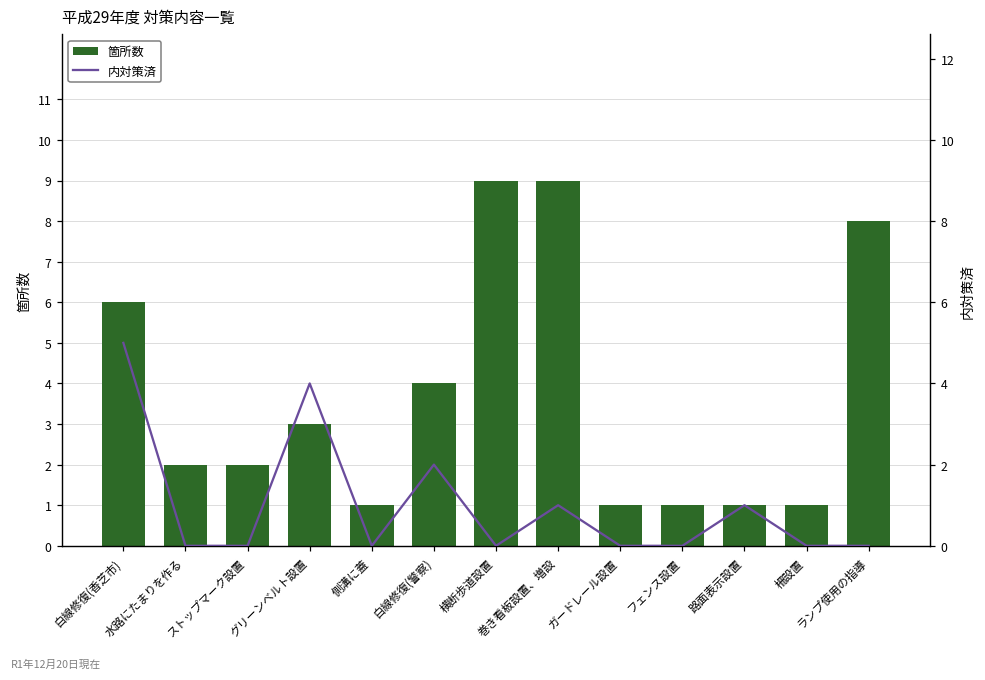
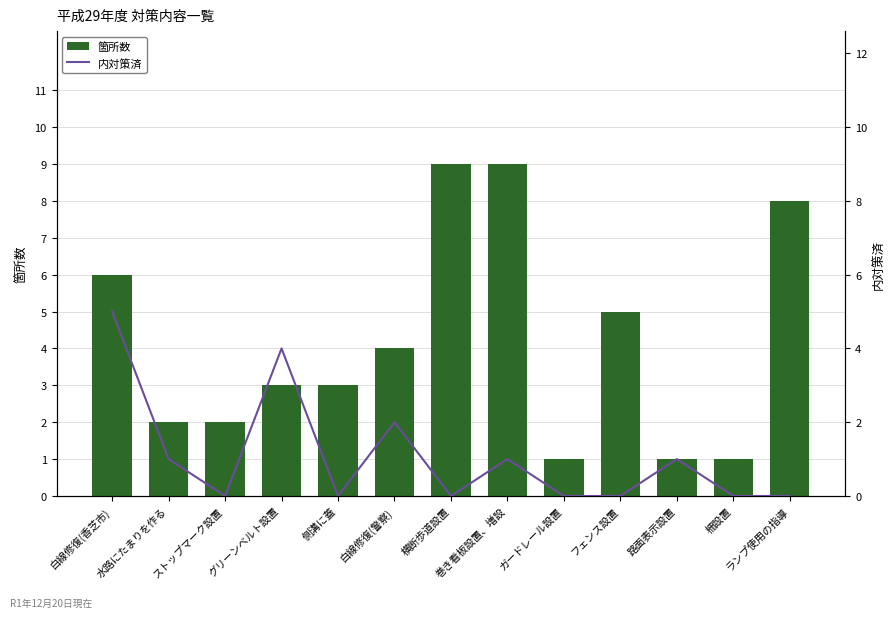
箇所数, 側溝に蓋: 1 -> 3
箇所数, フェンス設置: 1 -> 5
内対策済, 水路にたまりを作る: 0 -> 1
